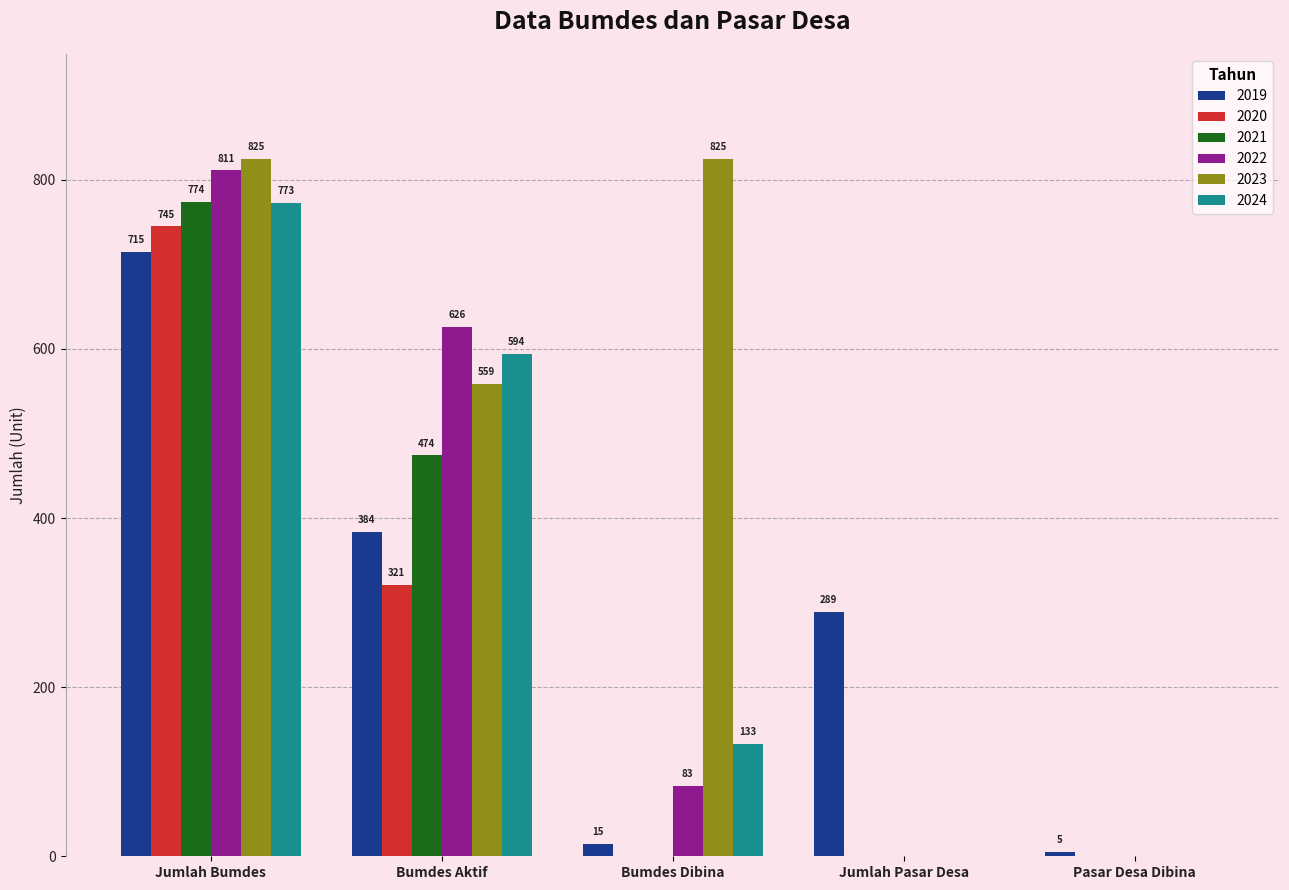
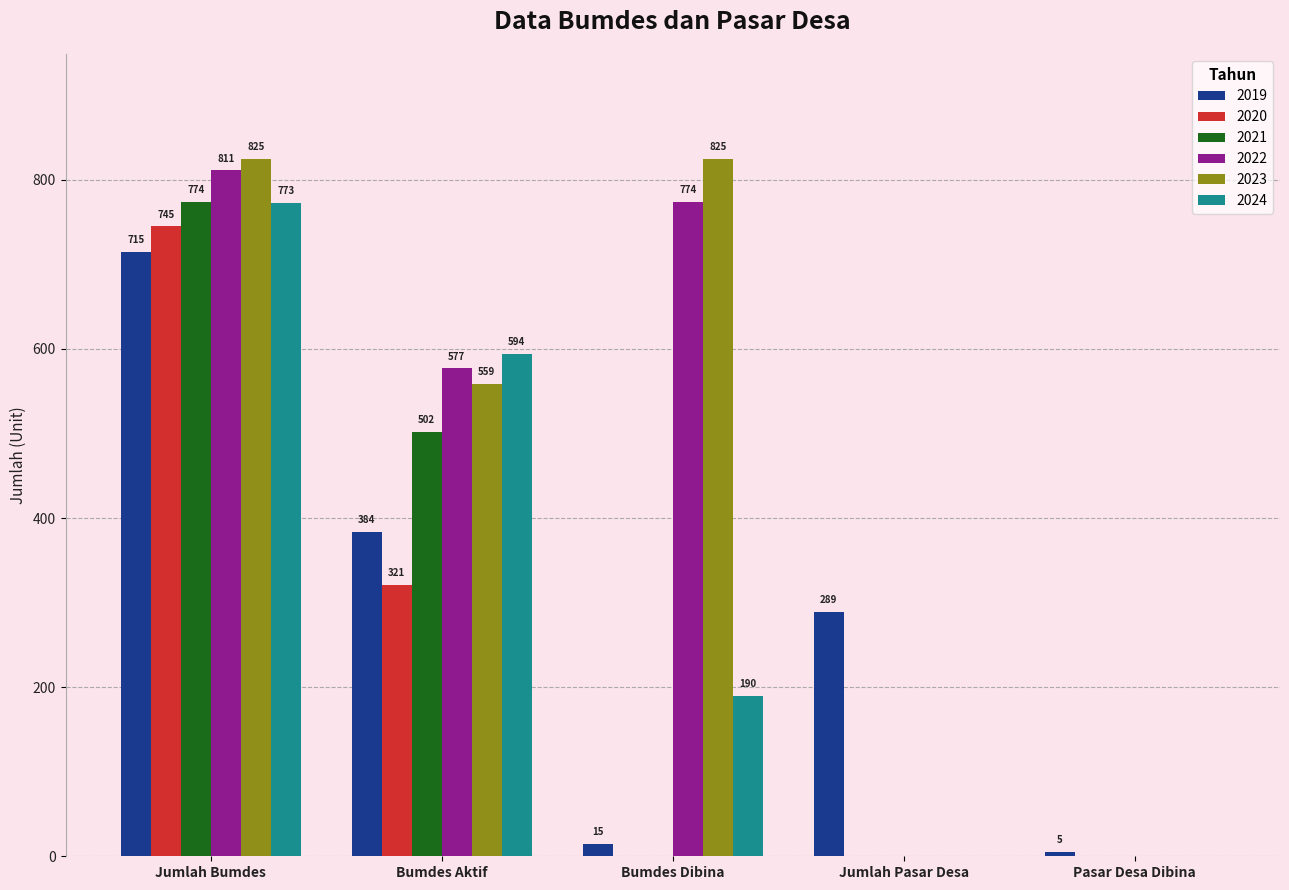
2021, Bumdes Aktif: 474 -> 502
2022, Bumdes Aktif: 626 -> 577
2022, Bumdes Dibina: 83 -> 774
2024, Bumdes Dibina: 133 -> 190
